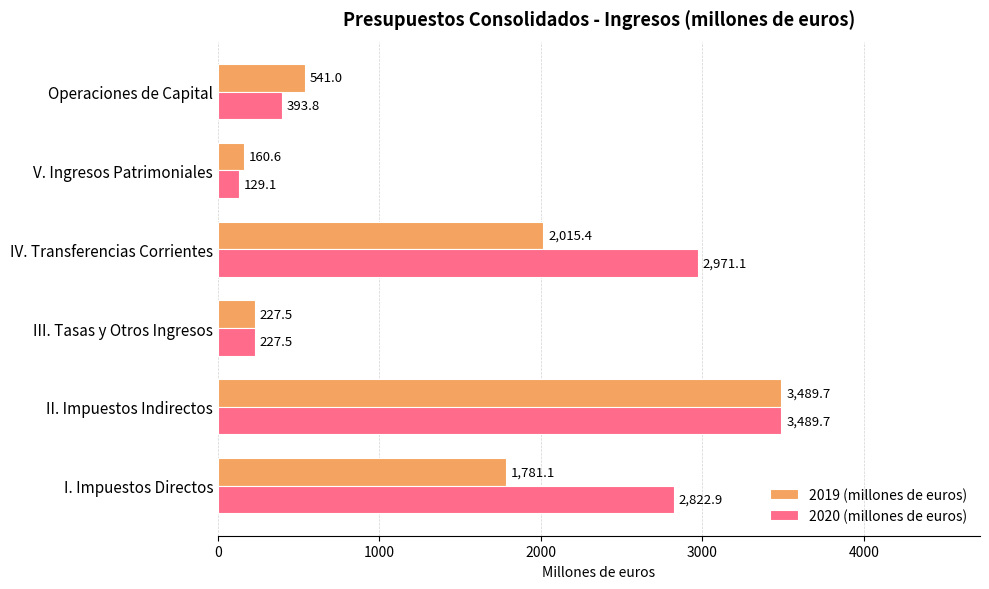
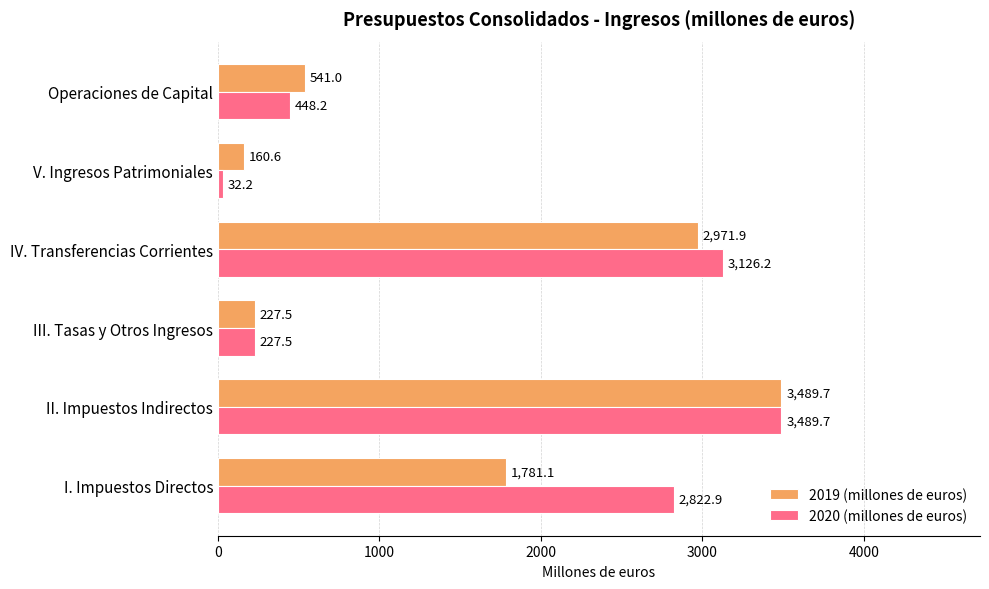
2020 (millones de euros), Operaciones de Capital: 393.8 -> 448.2
2020 (millones de euros), V. Ingresos Patrimoniales: 129.1 -> 32.2
2019 (millones de euros), IV. Transferencias Corrientes: 2,015.4 -> 2,971.9
2020 (millones de euros), IV. Transferencias Corrientes: 2,971.1 -> 3,126.2
